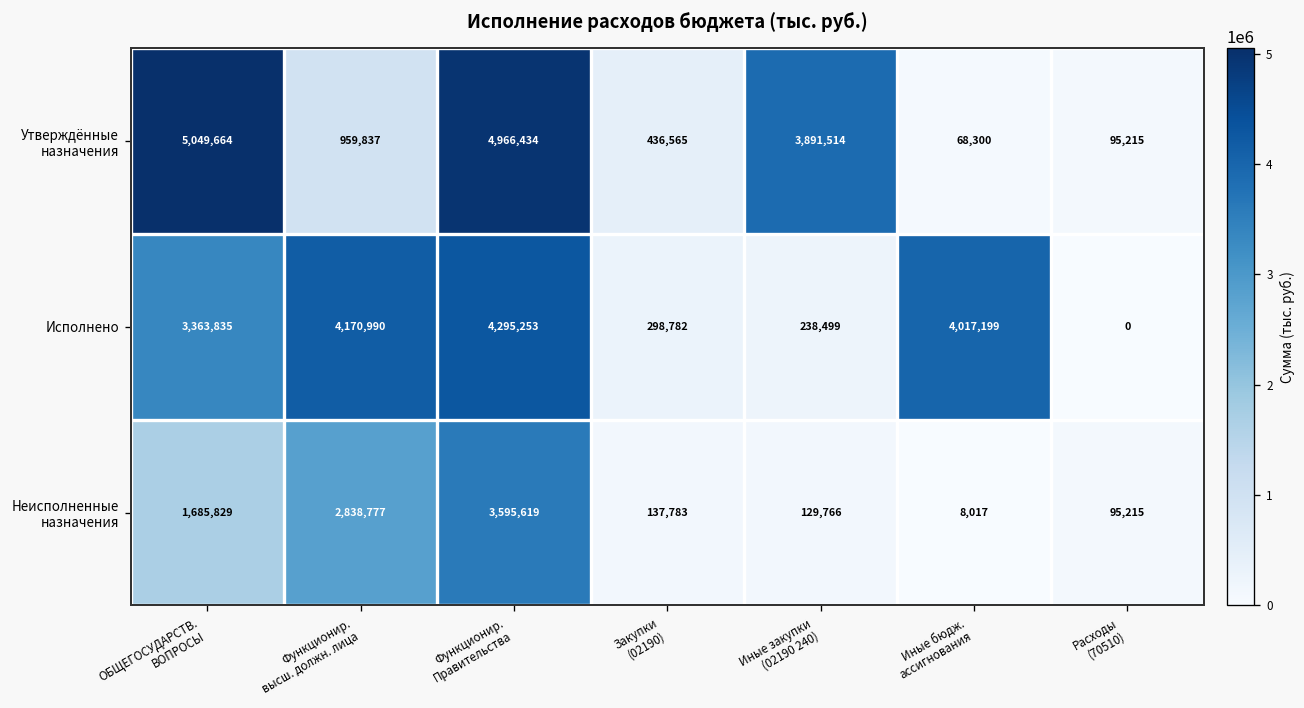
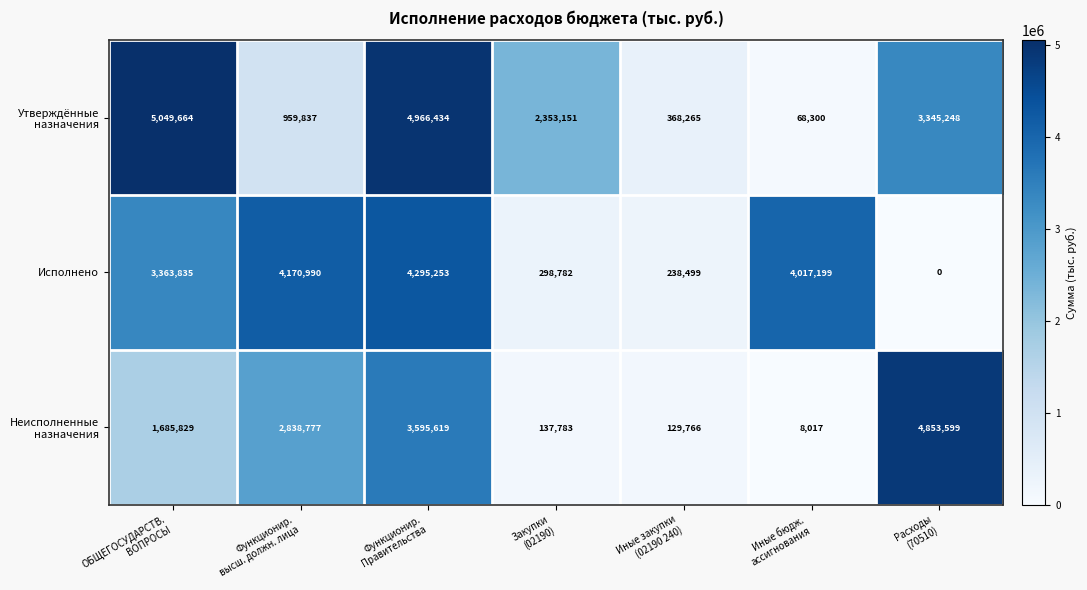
Утверждённые назначения, Закупки (02190): 436,565 -> 2,353,151
Утверждённые назначения, Иные закупки (02190 240): 3,891,514 -> 368,265
Утверждённые назначения, Расходы (70510): 95,215 -> 3,345,248
Неисполненные назначения, Расходы (70510): 95,215 -> 4,853,599
